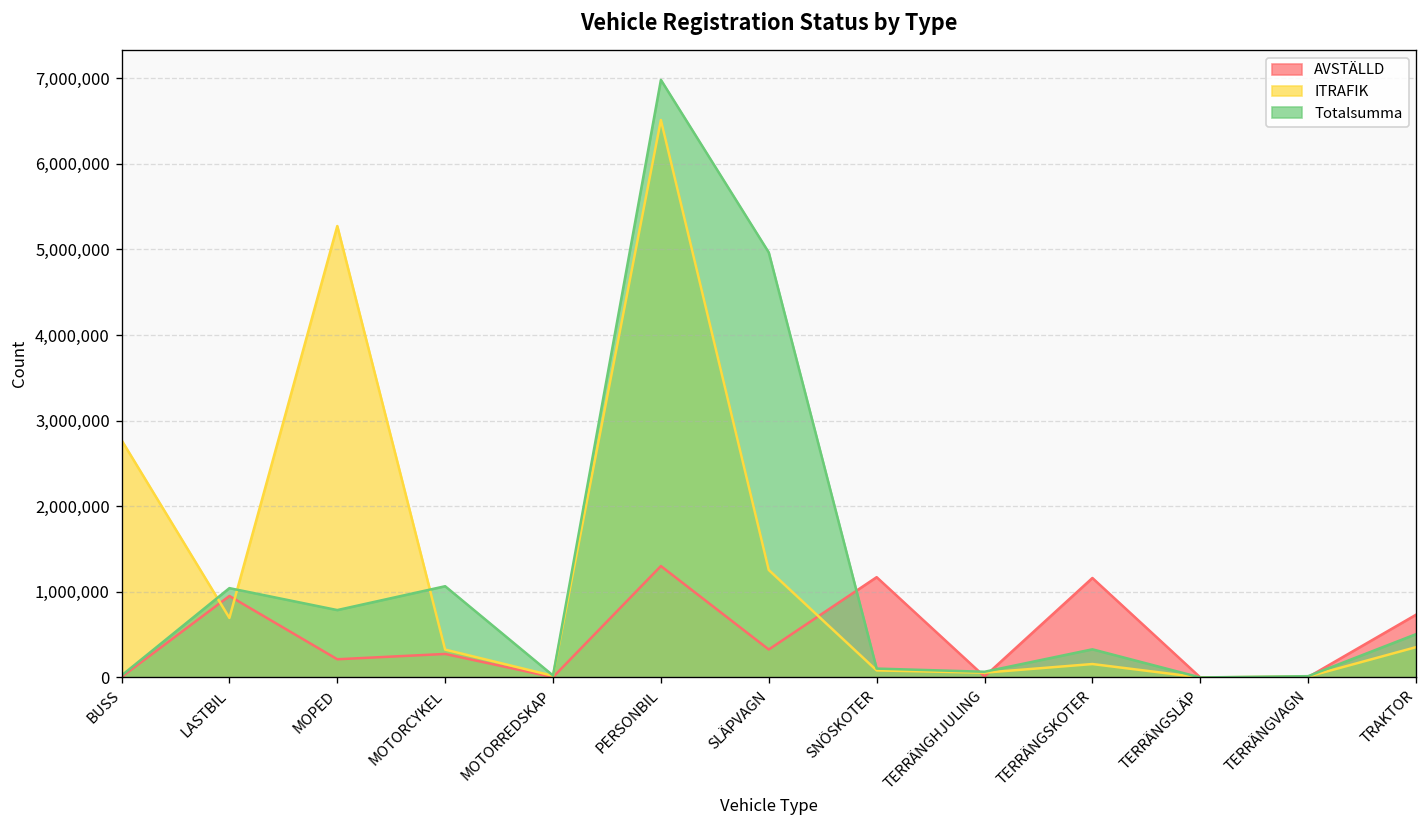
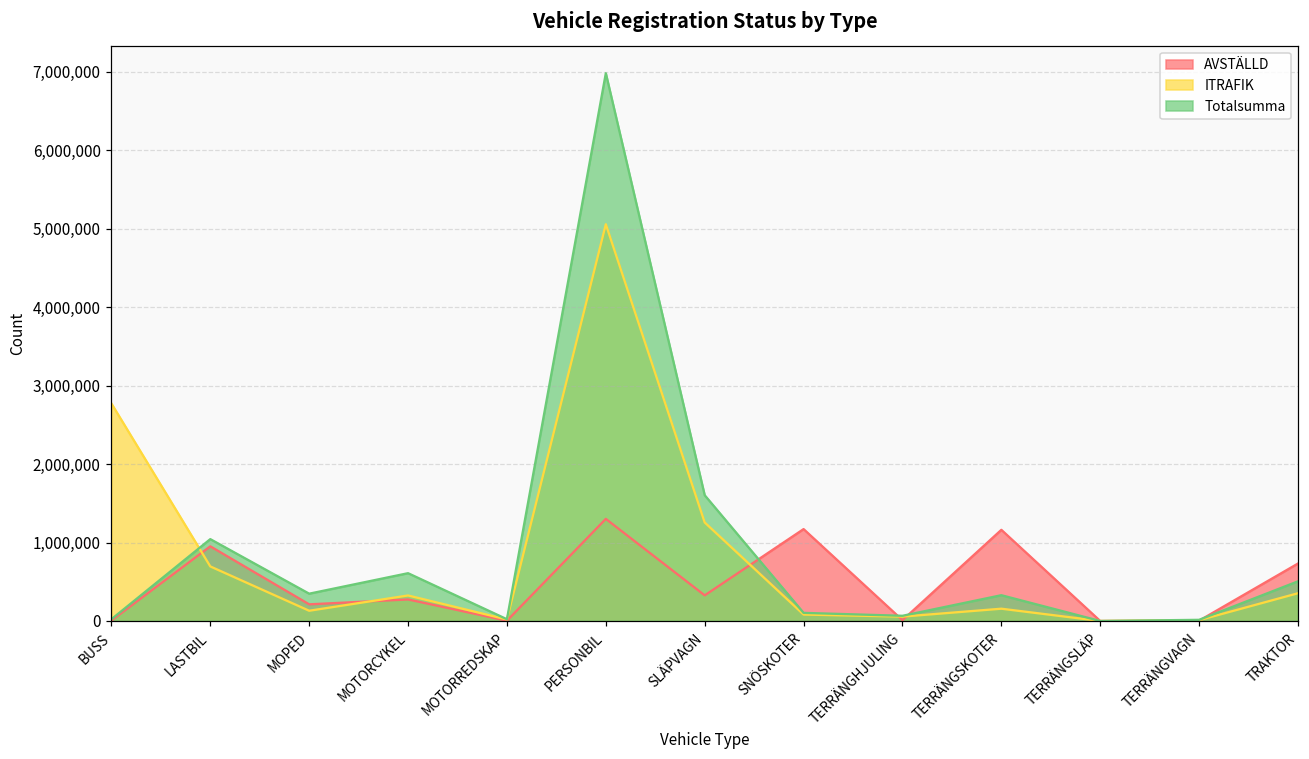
ITRAFIK, MOPED: 5,300,000 -> 100,000
Totalsumma, MOPED: 800,000 -> 300,000
Totalsumma, MOTORCYKEL: 1,100,000 -> 600,000
ITRAFIK, PERSONBIL: 6,500,000 -> 5,100,000
Totalsumma, SLÄPVAGN: 5,000,000 -> 1,600,000
